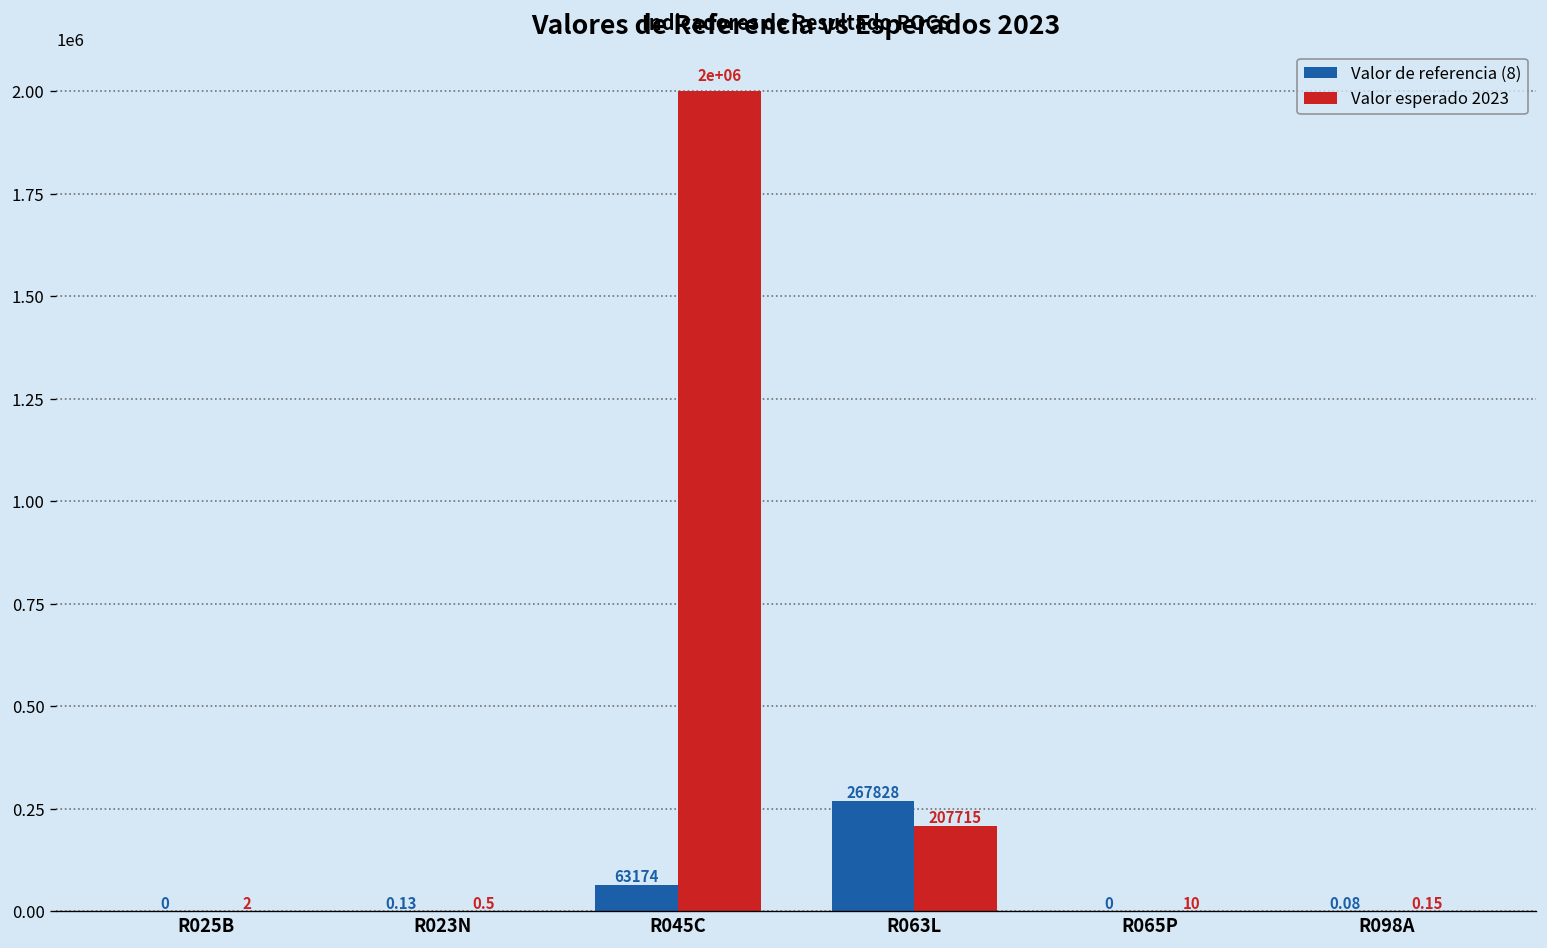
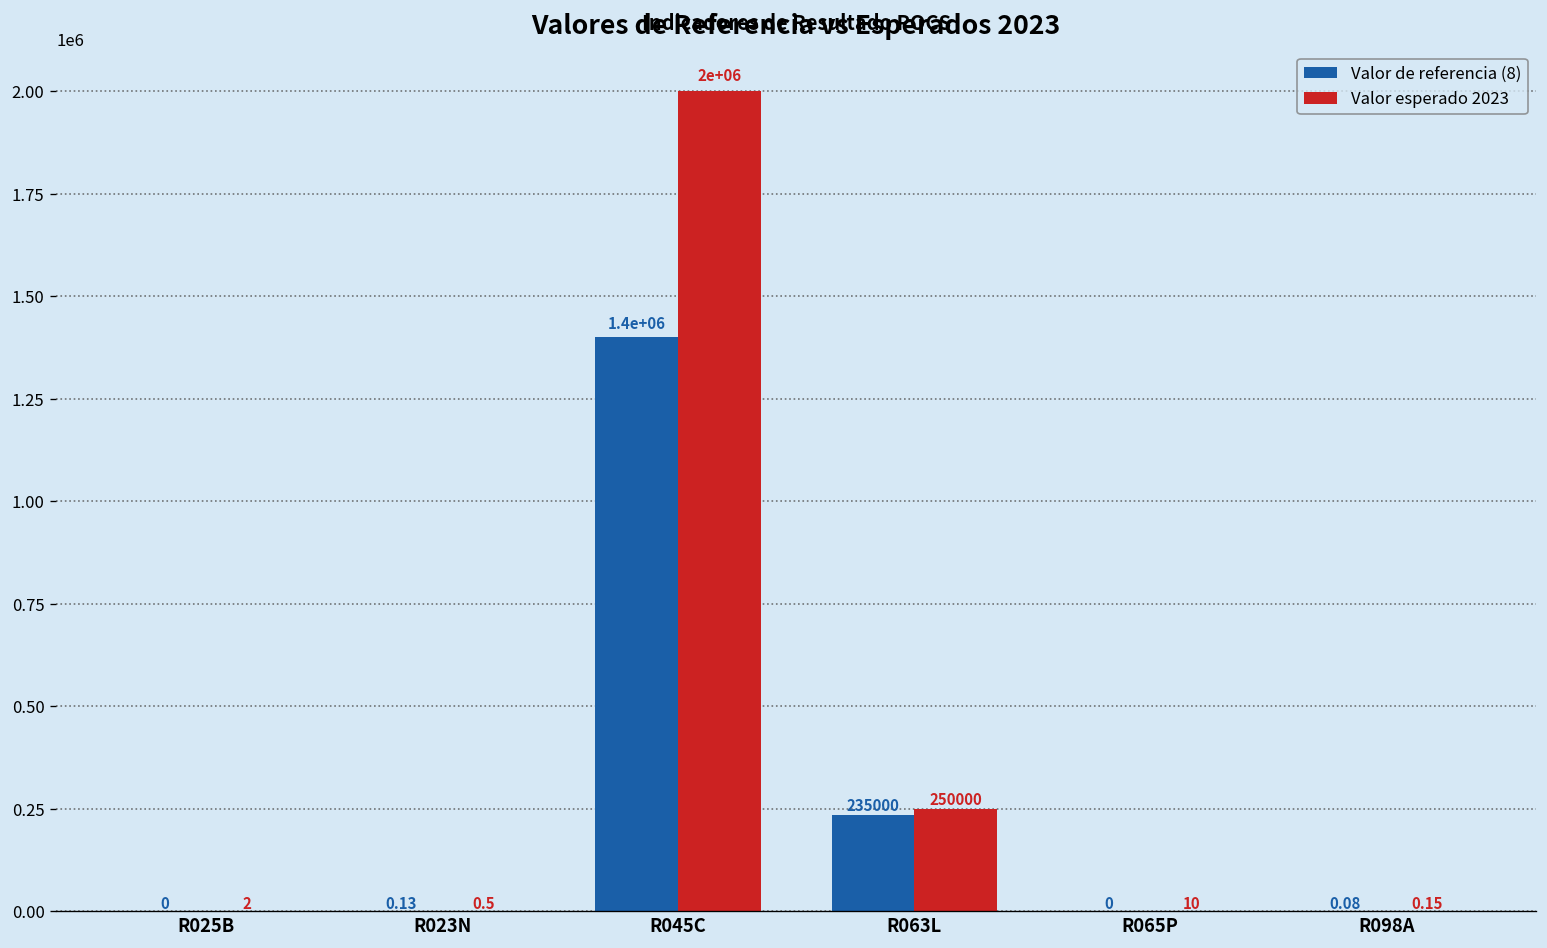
Valor de referencia (8), R045C: 63174 -> 1.4e+06
Valor de referencia (8), R063L: 267828 -> 235000
Valor esperado 2023, R063L: 207715 -> 250000
